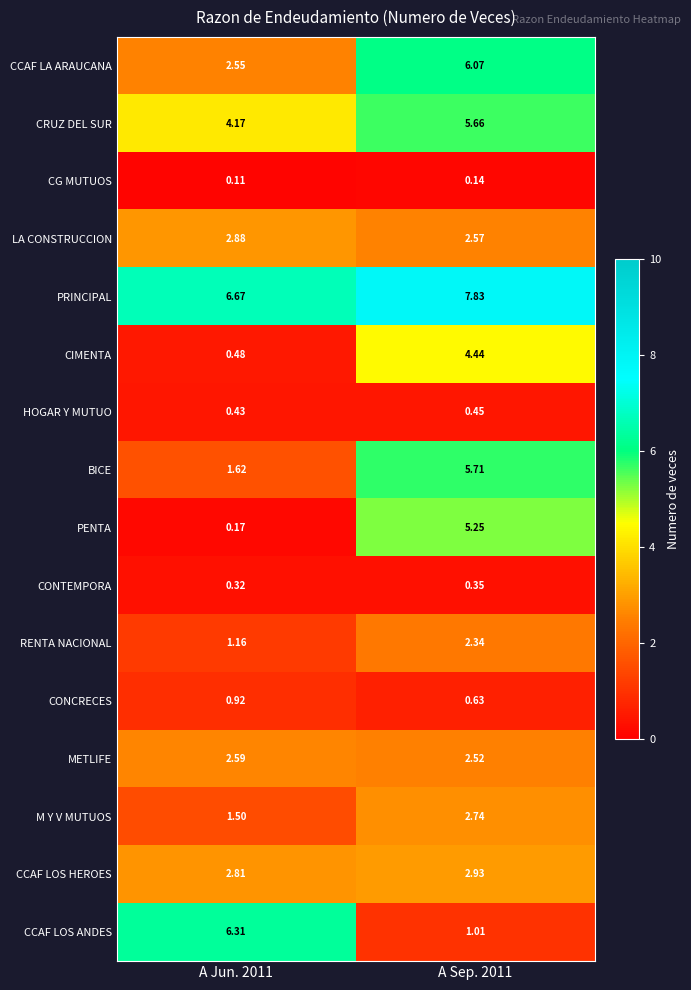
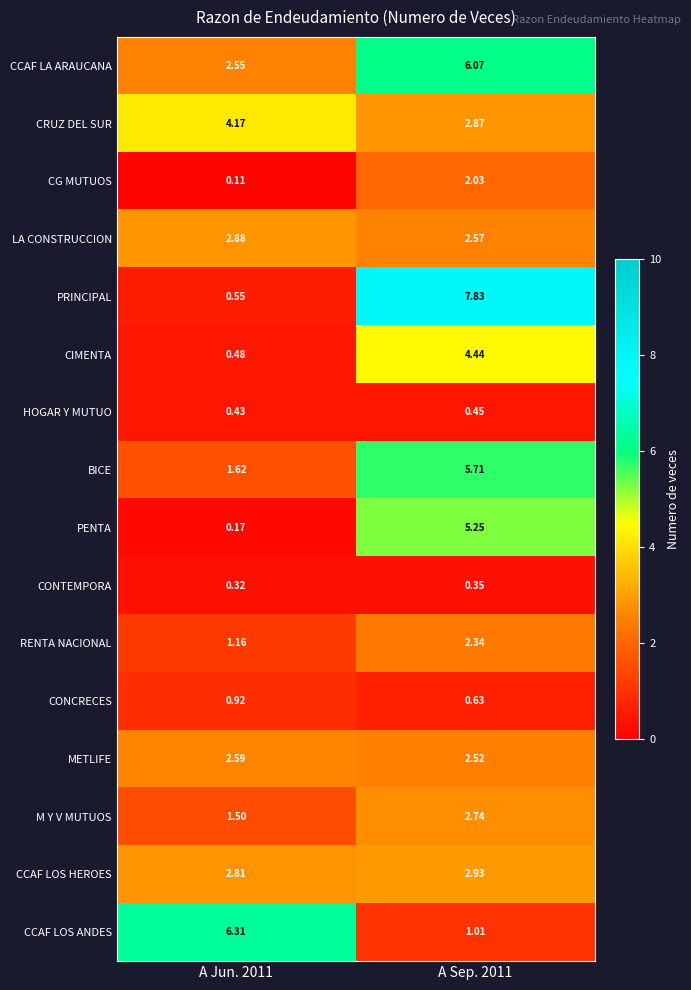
CRUZ DEL SUR, A Sep. 2011: 5.66 -> 2.87
CG MUTUOS, A Sep. 2011: 0.14 -> 2.03
PRINCIPAL, A Jun. 2011: 6.67 -> 0.55
